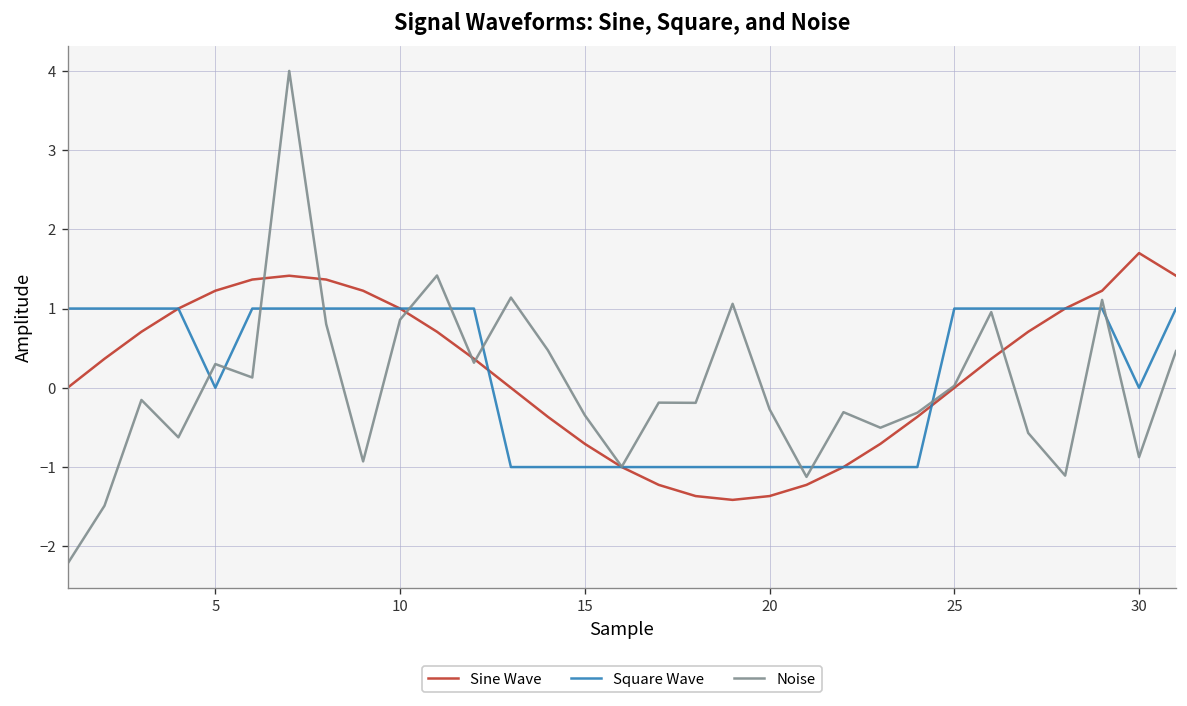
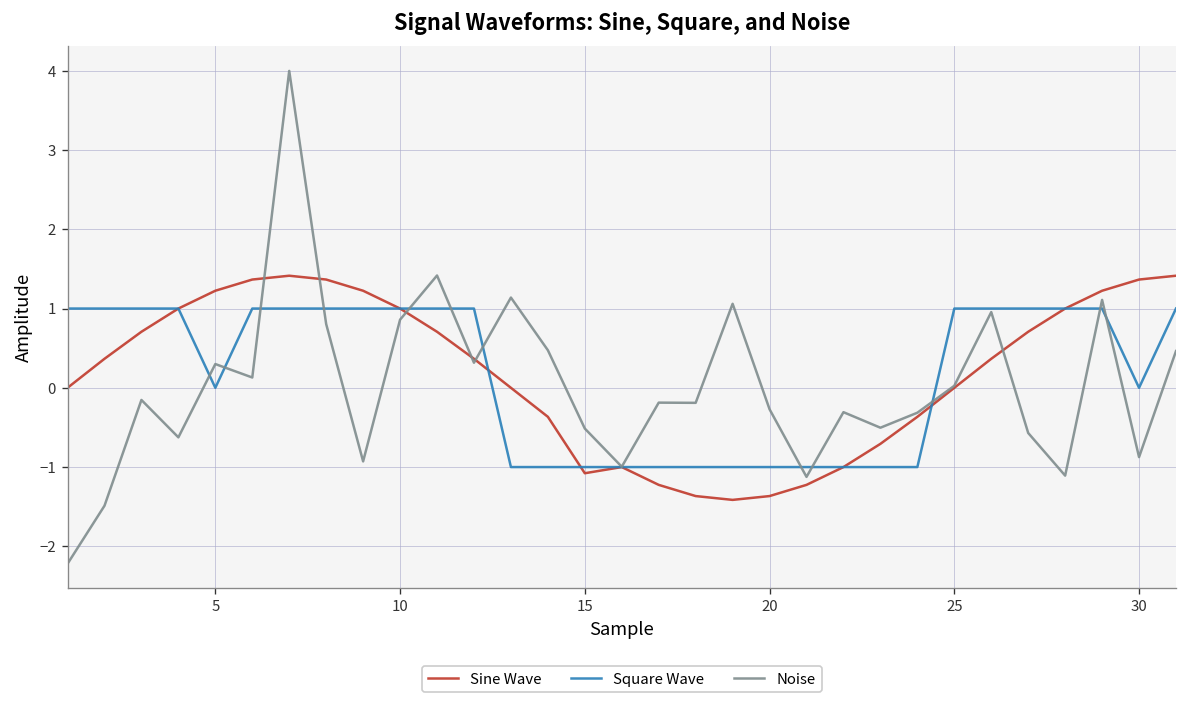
Sine Wave, 15: -0.7 -> -1.1
Noise, 15: -0.3 -> -0.5
Sine Wave, 30: 1.7 -> 1.4
